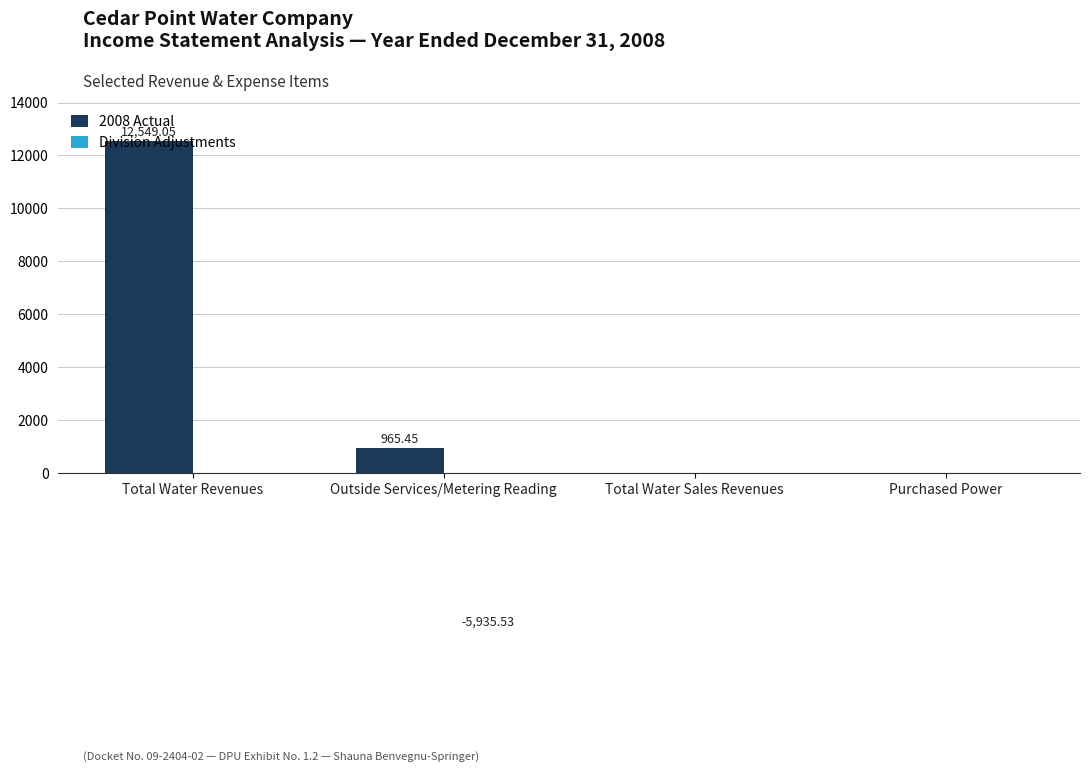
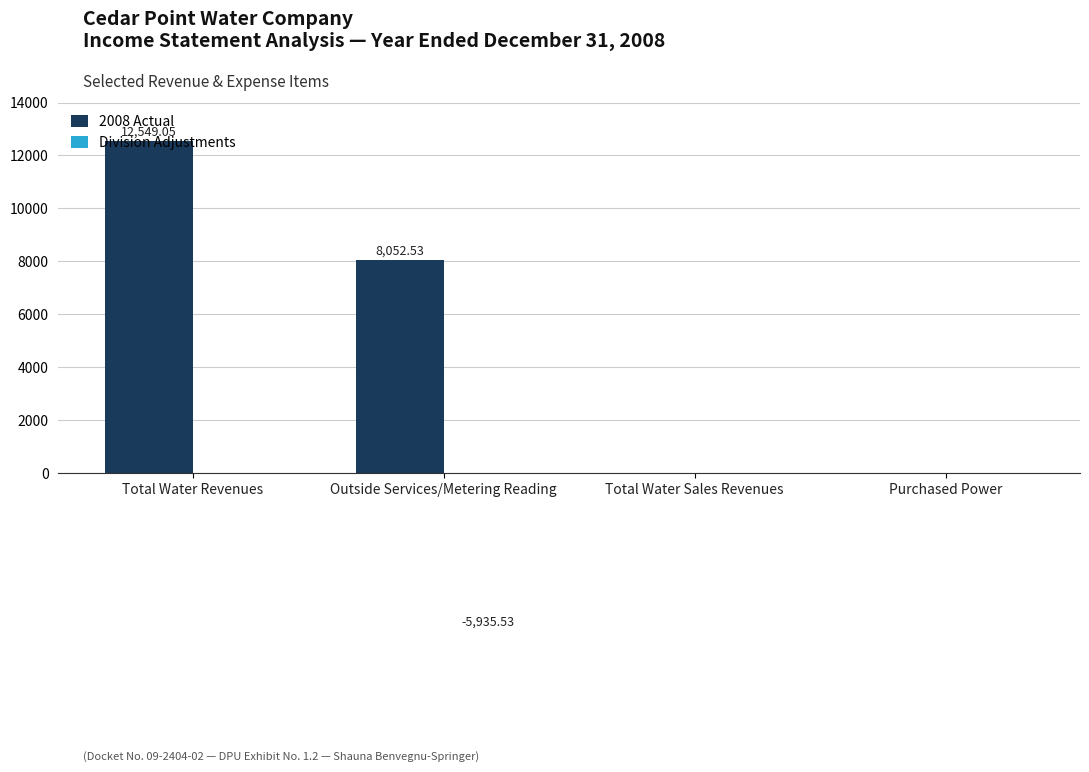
2008 Actual, Outside Services/Metering Reading: 965.45 -> 8,052.53
